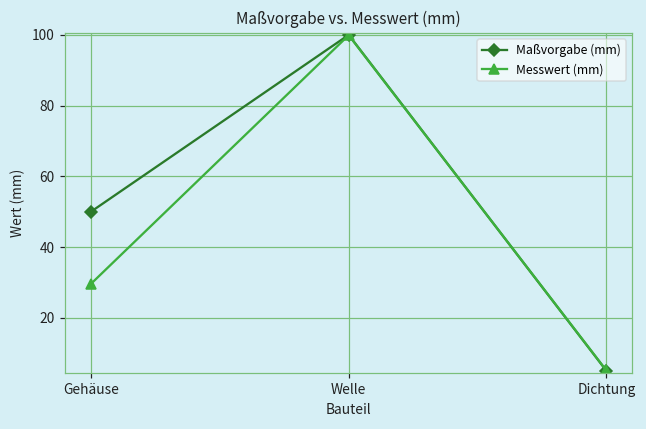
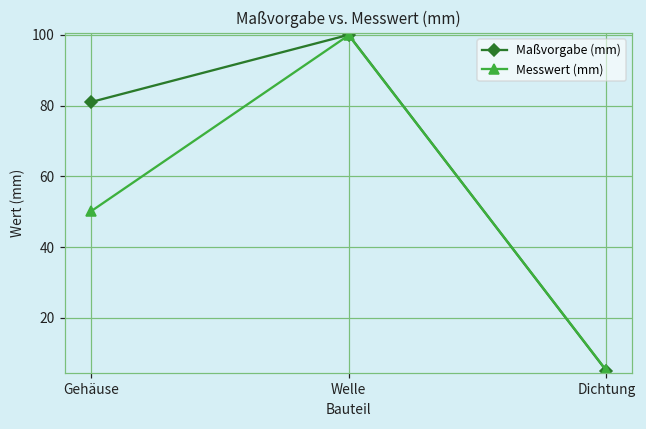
Maßvorgabe (mm), Gehäuse: 50 -> 81
Messwert (mm), Gehäuse: 30 -> 50
